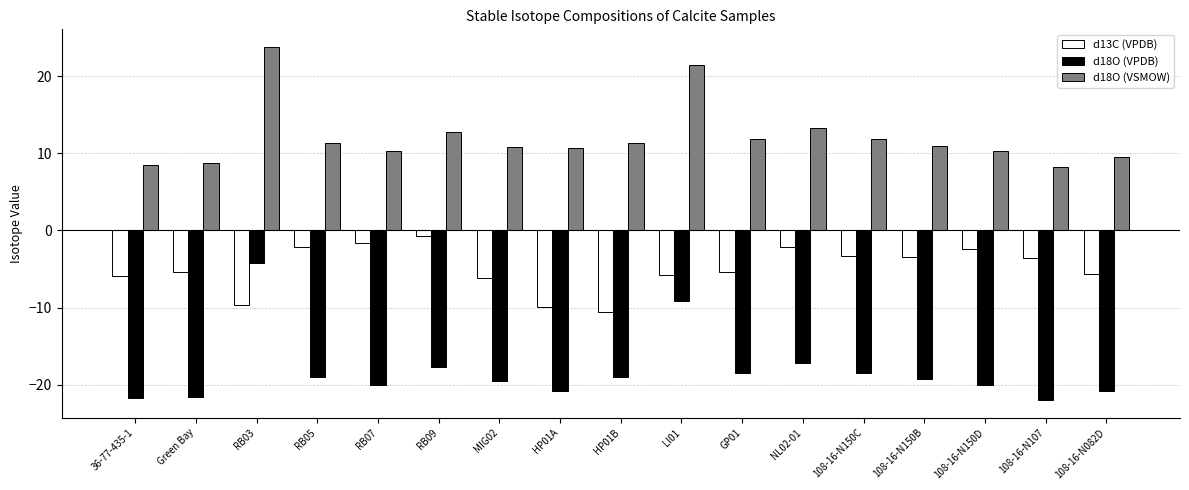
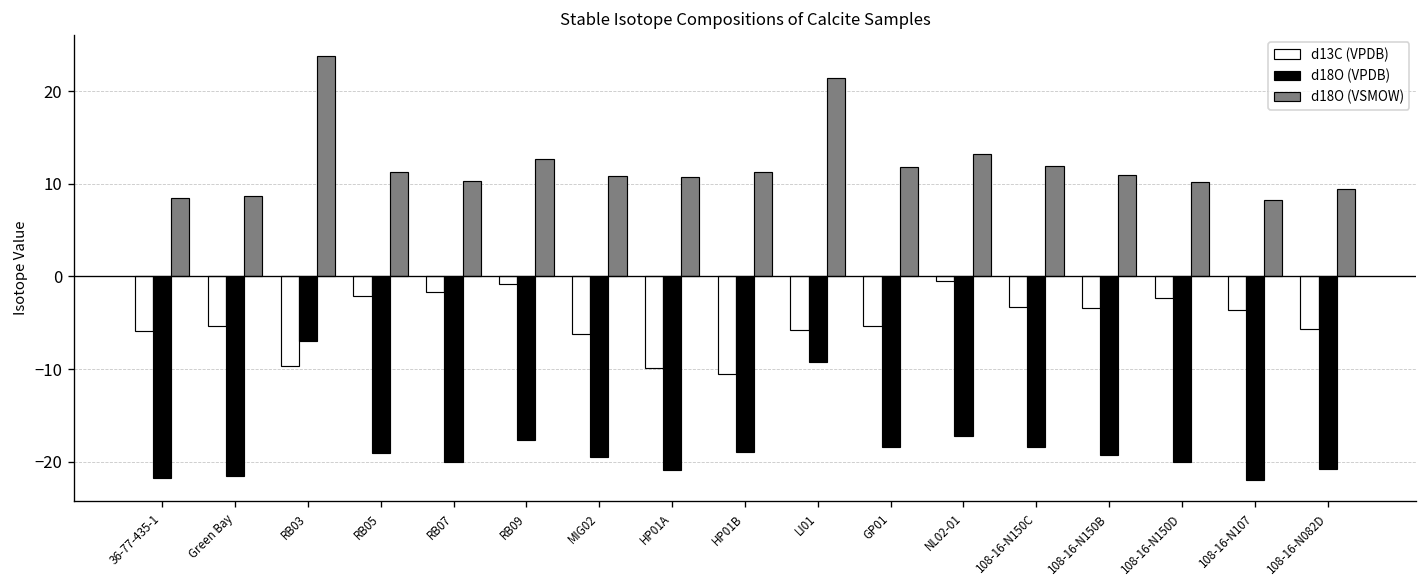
d18O (VPDB), RB03: -4 -> -7
d13C (VPDB), NL02-01: -2 -> -1
